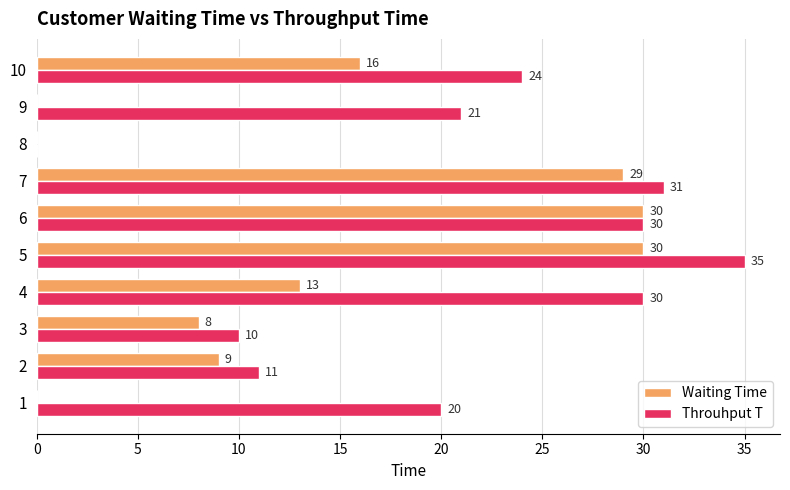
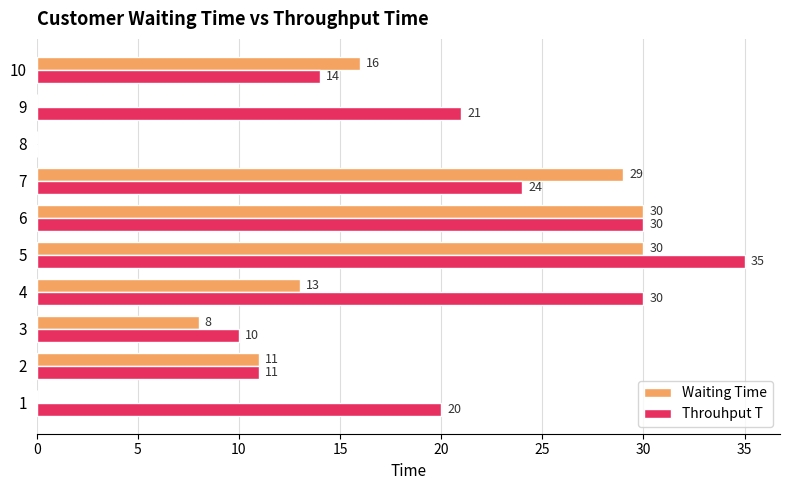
Throuhput T, 10: 24 -> 14
Throuhput T, 7: 31 -> 24
Waiting Time, 2: 9 -> 11
